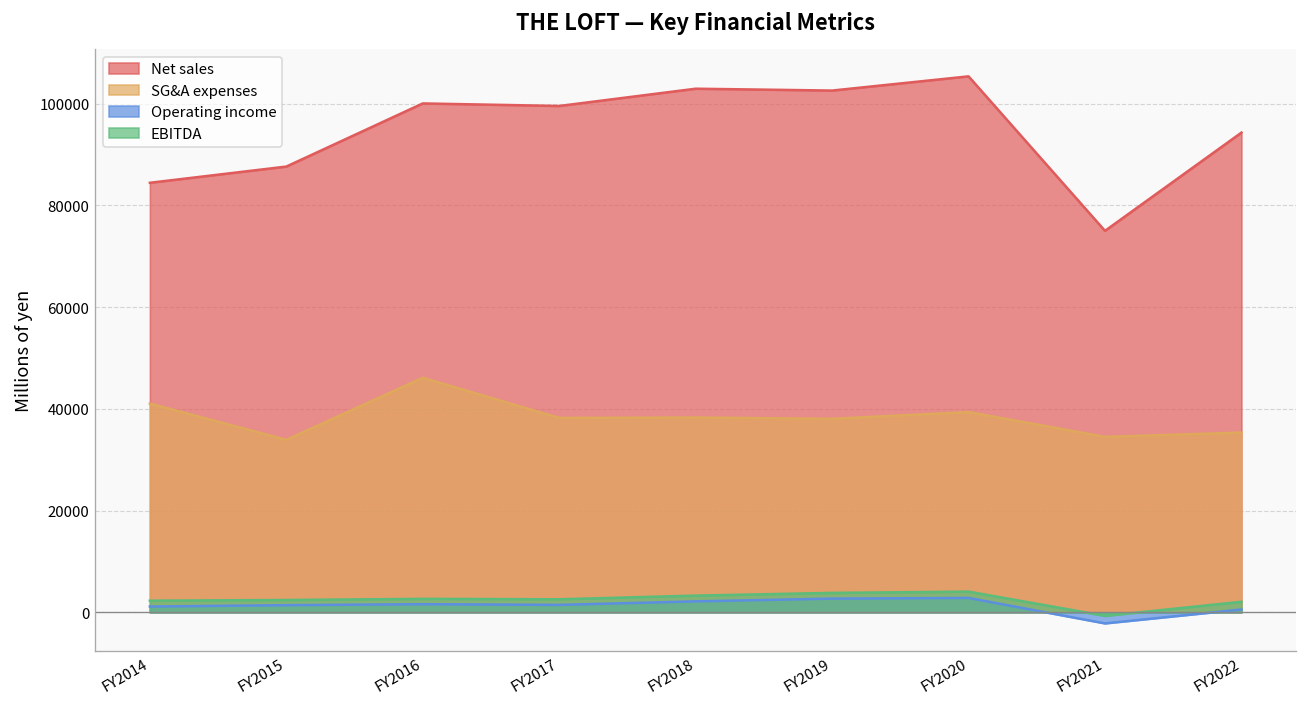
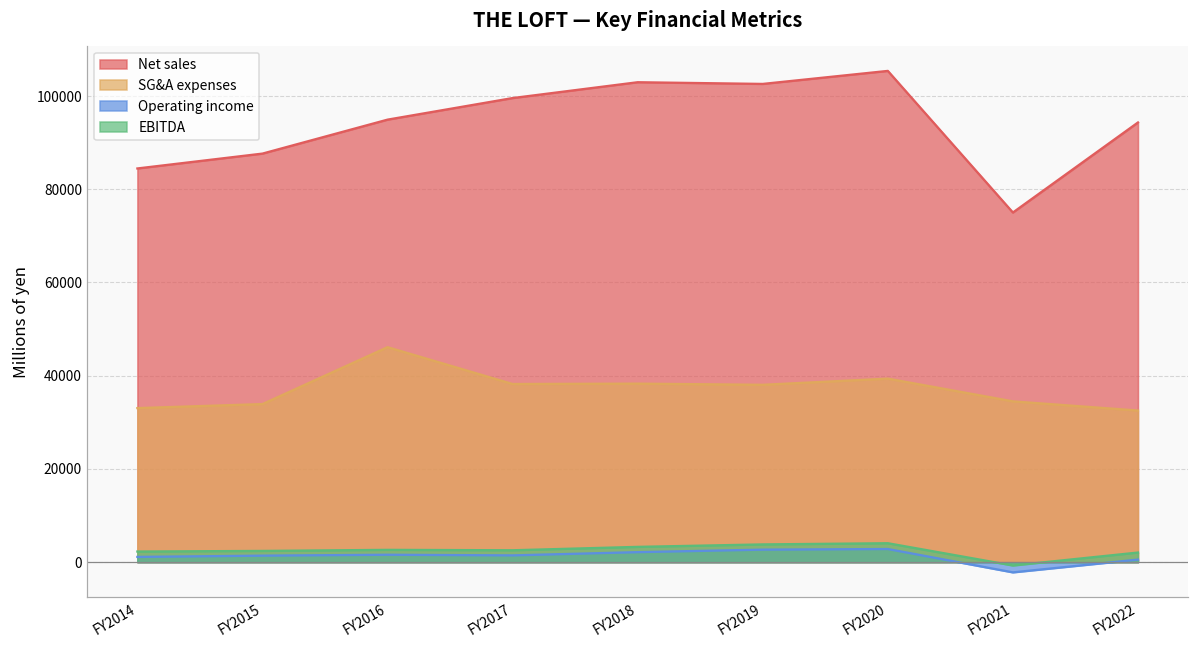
SG&A expenses, FY2014: 41000 -> 33000
Net sales, FY2016: 100000 -> 95000
SG&A expenses, FY2022: 35000 -> 33000
